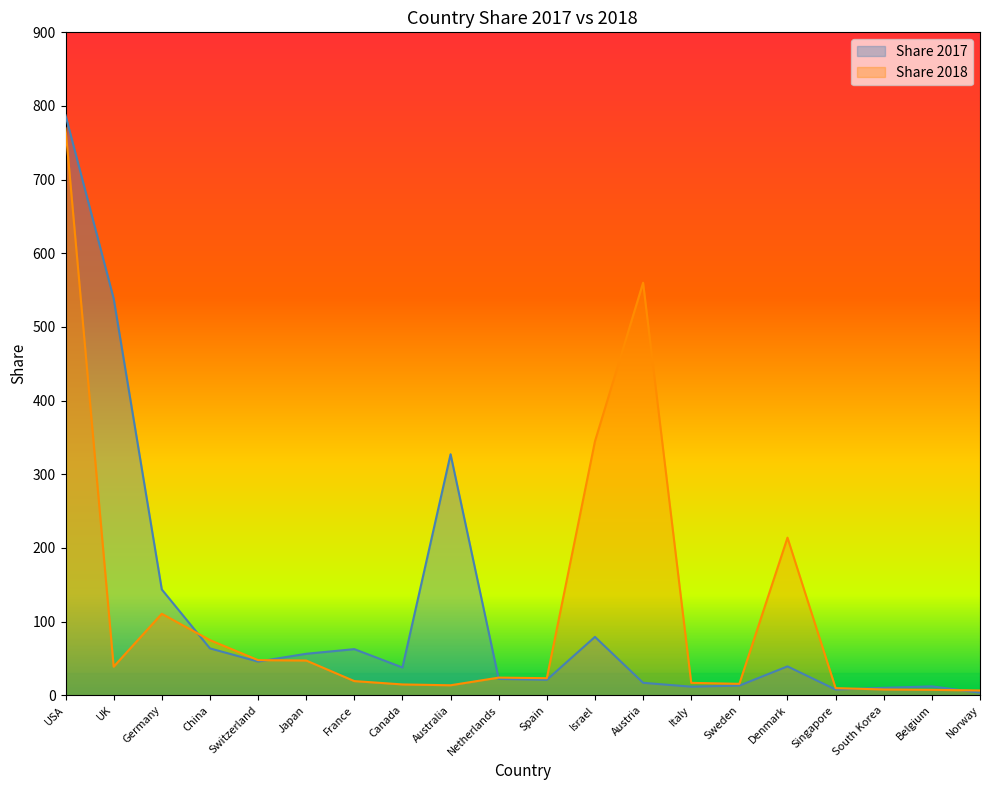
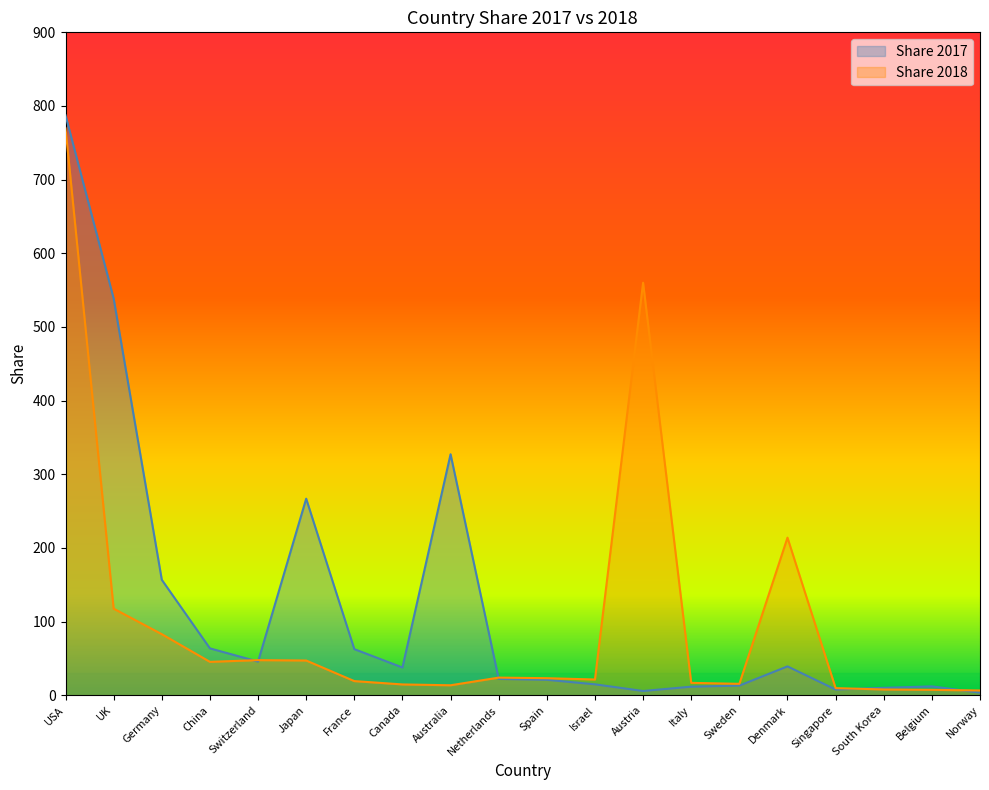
Share 2018, UK: 40 -> 120
Share 2017, Germany: 140 -> 160
Share 2018, Germany: 110 -> 80
Share 2018, China: 70 -> 50
Share 2017, Japan: 60 -> 270
Share 2017, Israel: 80 -> 10
Share 2018, Israel: 340 -> 20
Share 2017, Austria: 20 -> 10
